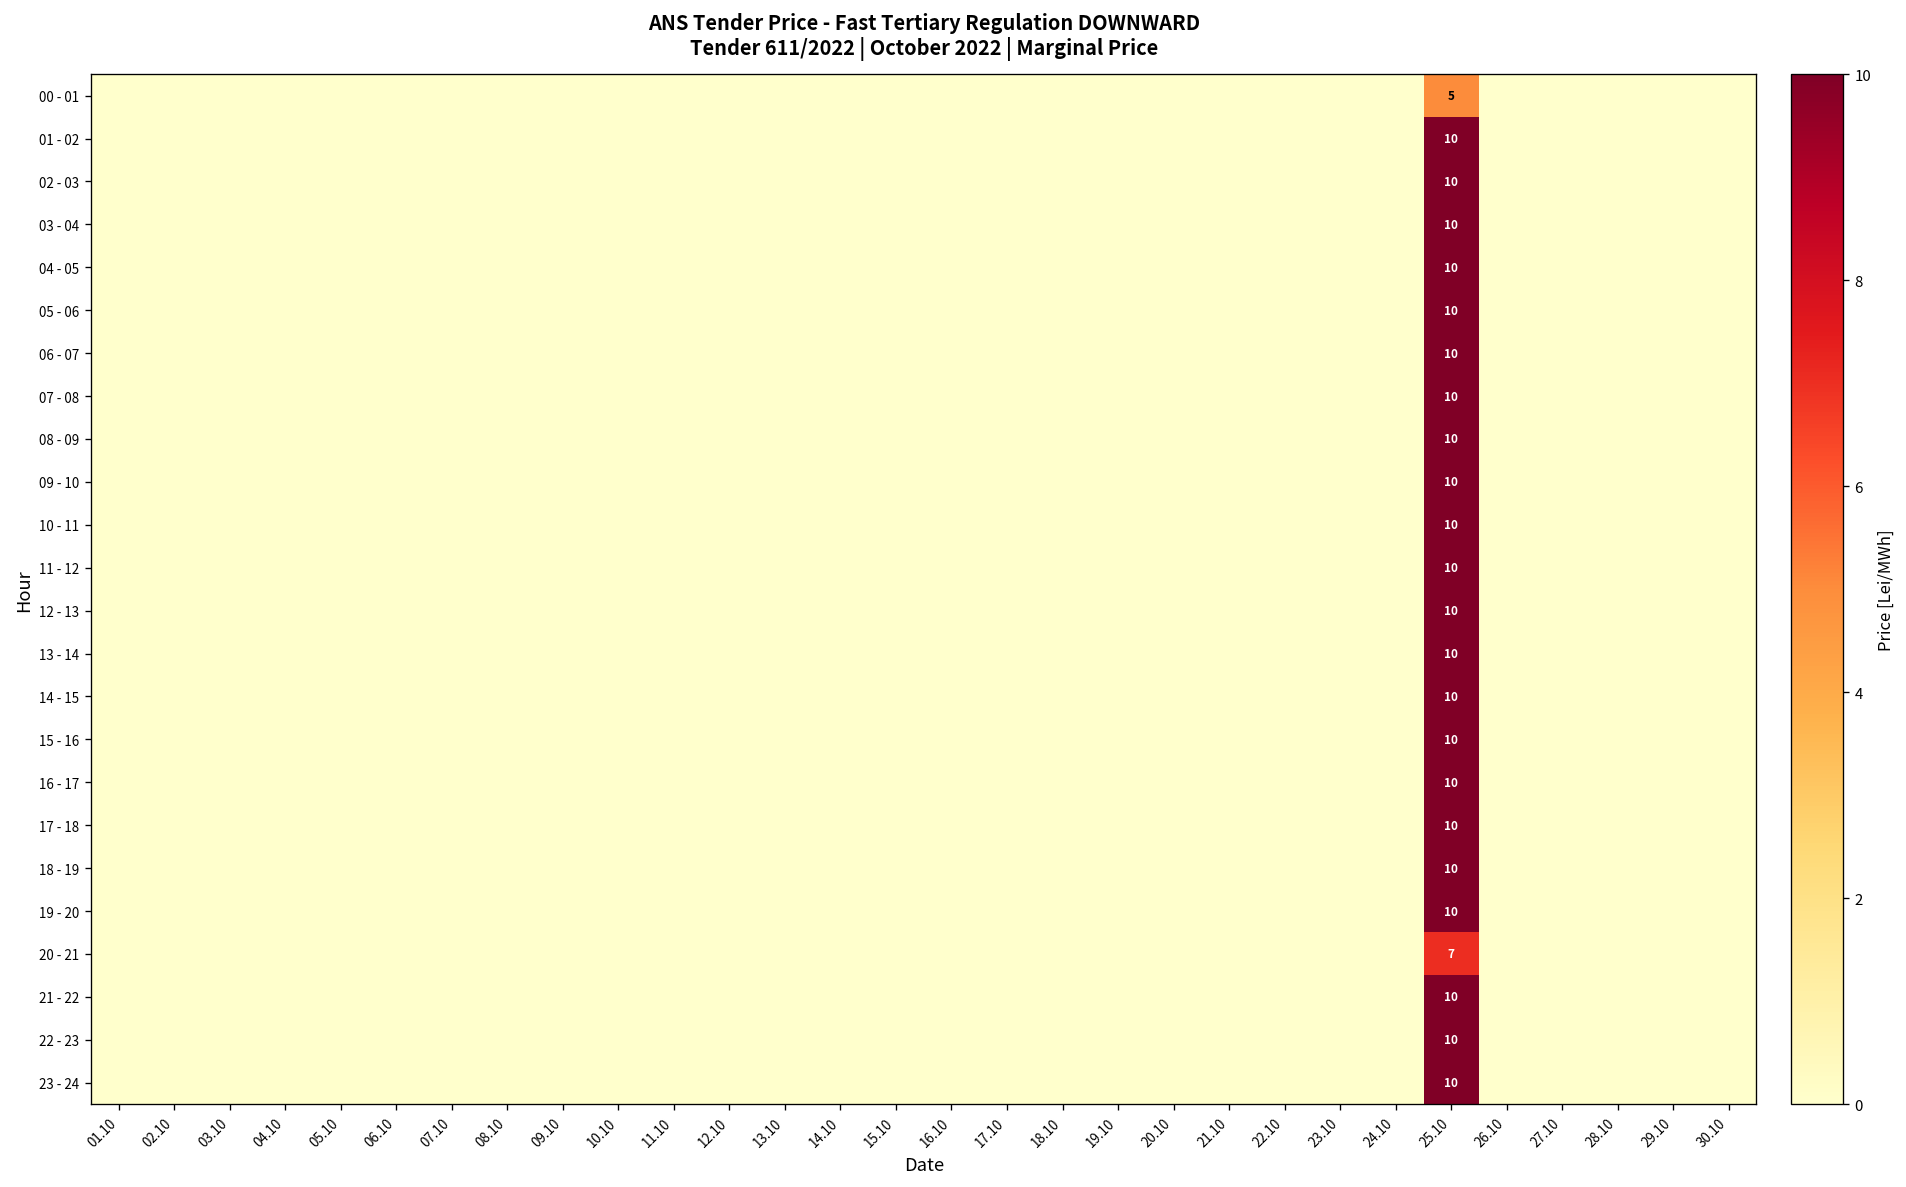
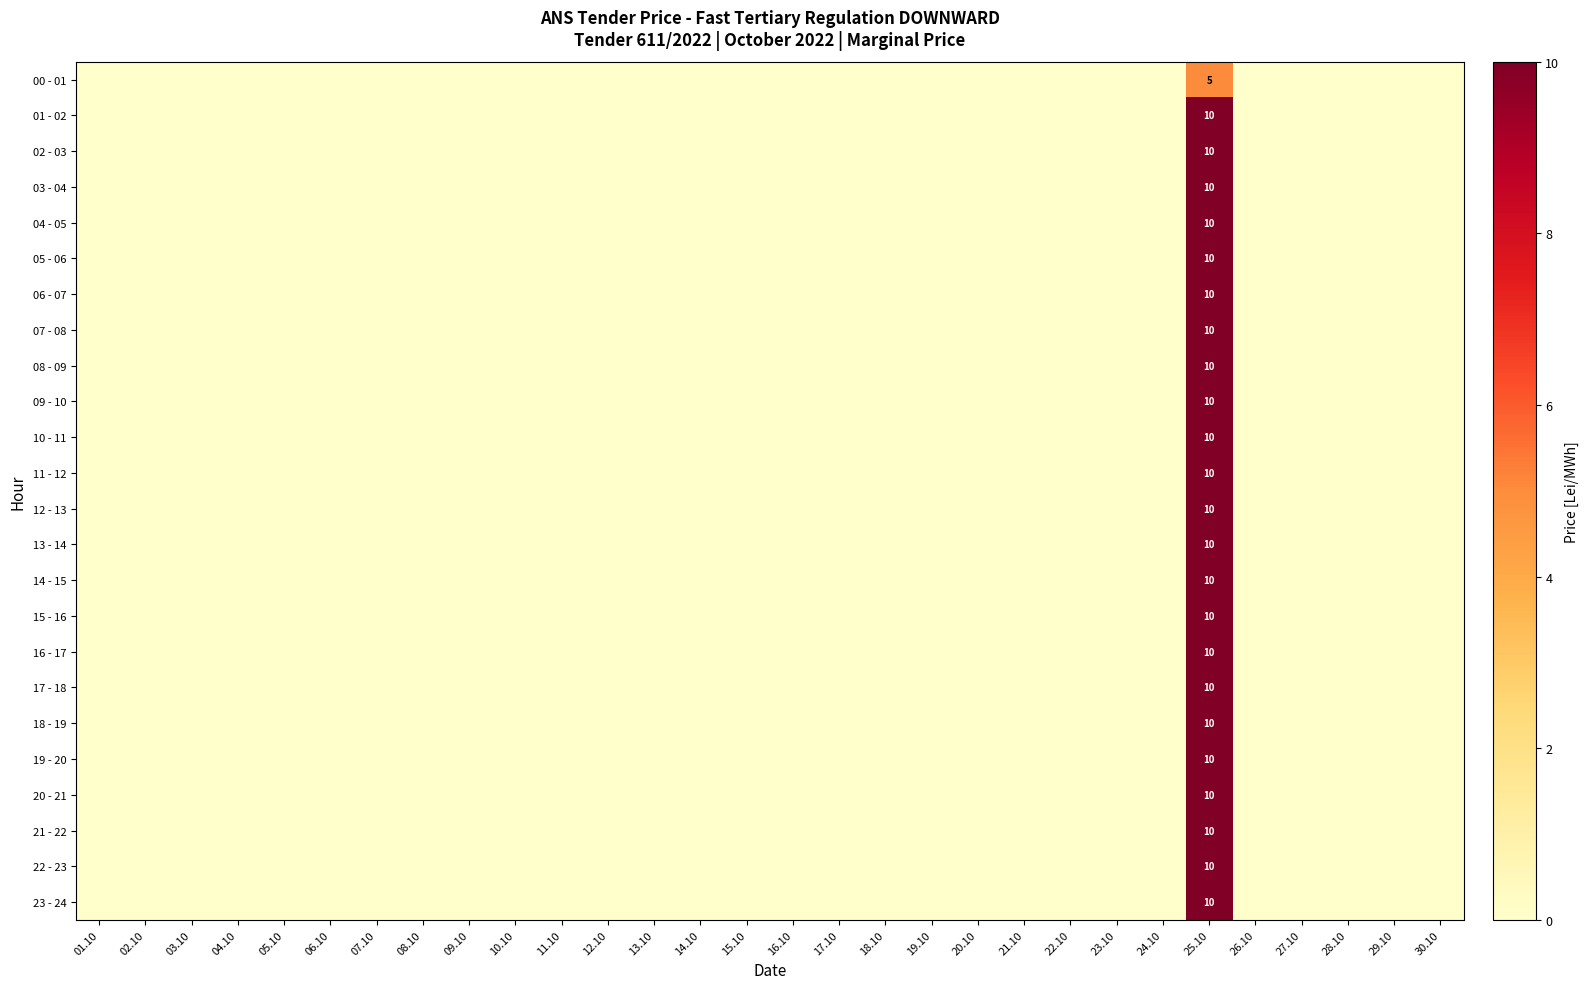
20 - 21, 25.10: 7 -> 10
